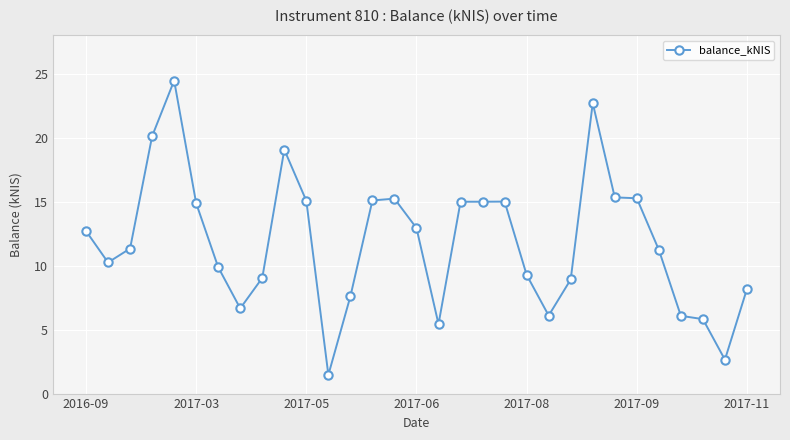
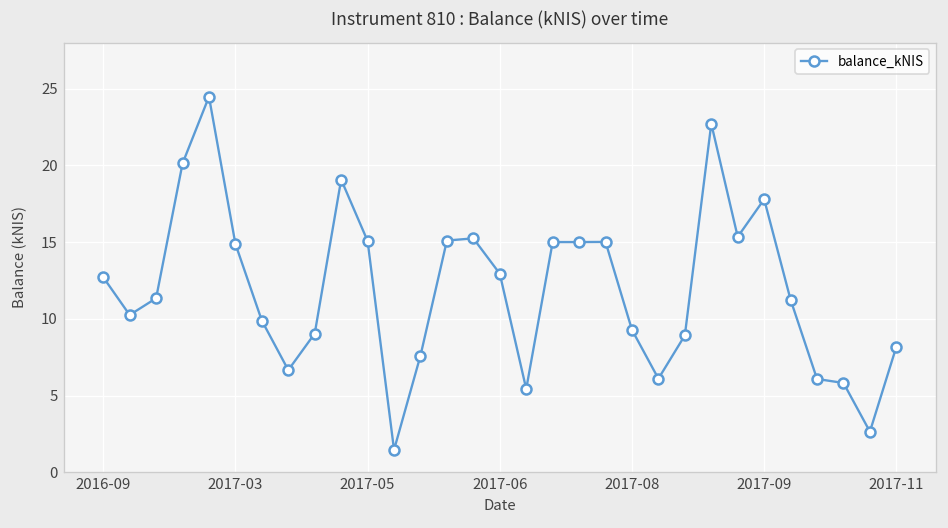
2017-09: 15.3 -> 17.8
